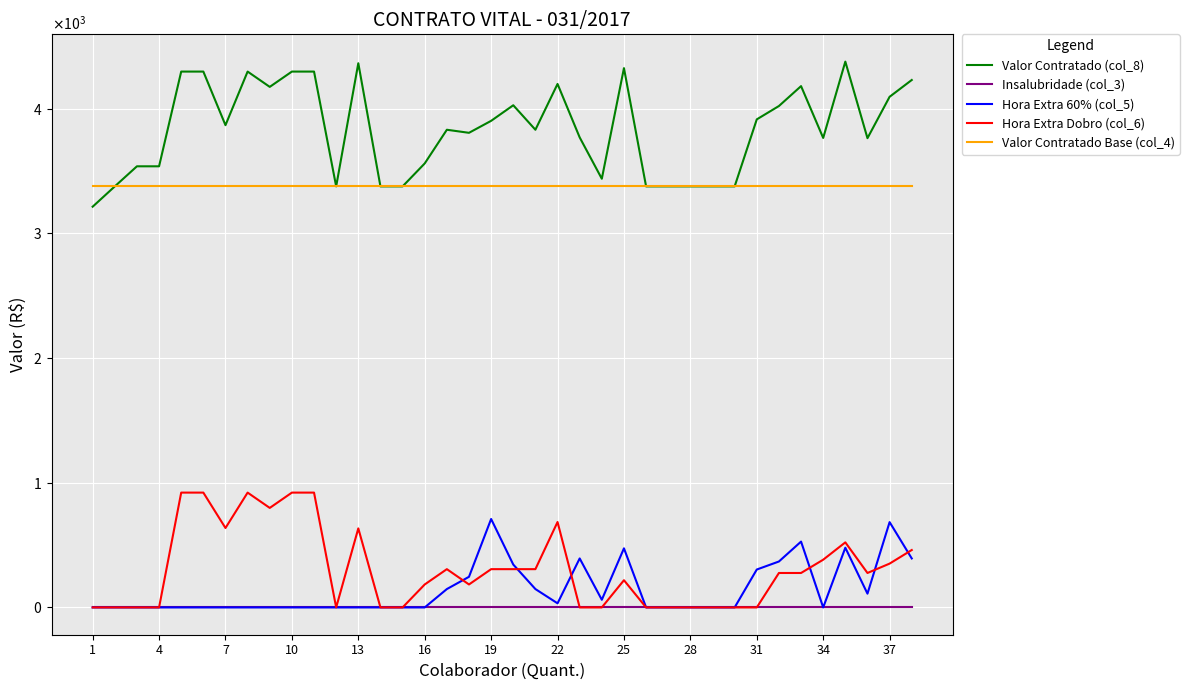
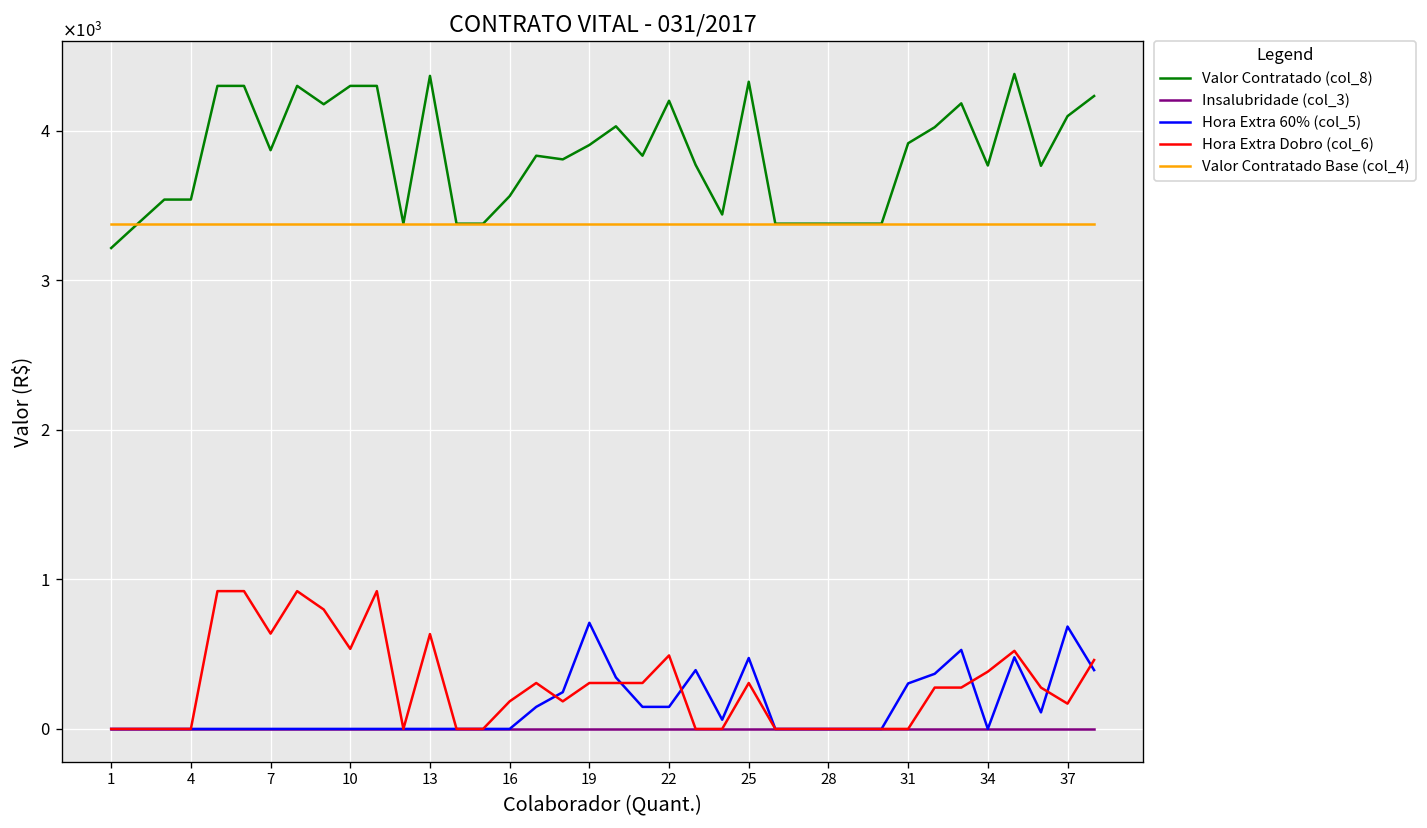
Hora Extra Dobro (col_6), 10: 920 -> 540
Hora Extra 60% (col_5), 22: 30 -> 150
Hora Extra Dobro (col_6), 22: 690 -> 490
Hora Extra Dobro (col_6), 25: 220 -> 310
Hora Extra Dobro (col_6), 37: 350 -> 170
